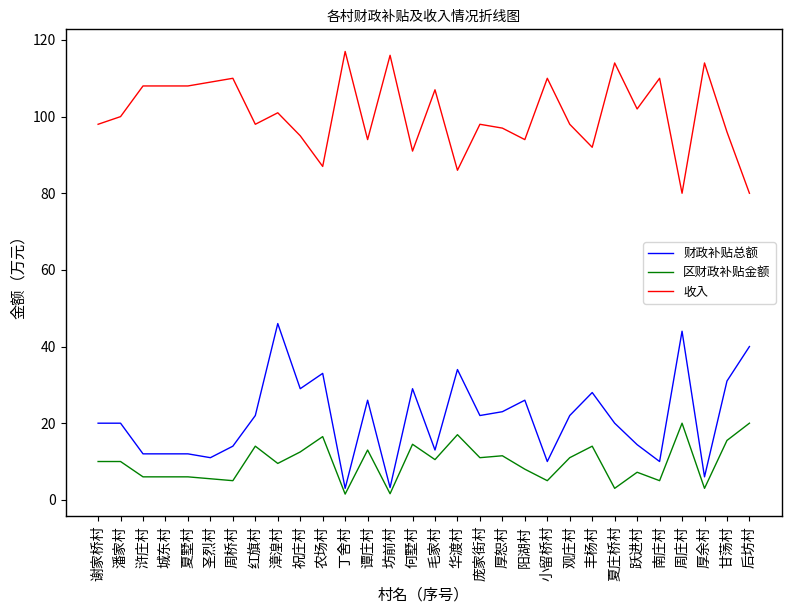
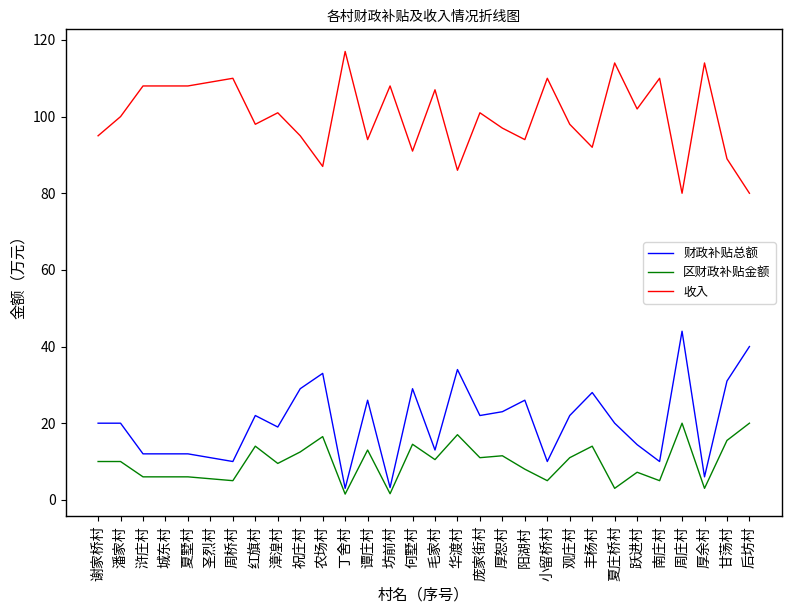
收入, 谢家桥村: 98 -> 95
财政补贴总额, 周桥村: 14 -> 10
财政补贴总额, 漳湟村: 46 -> 19
收入, 坊前村: 116 -> 108
收入, 庞家街村: 98 -> 101
收入, 甘荡村: 96 -> 89
